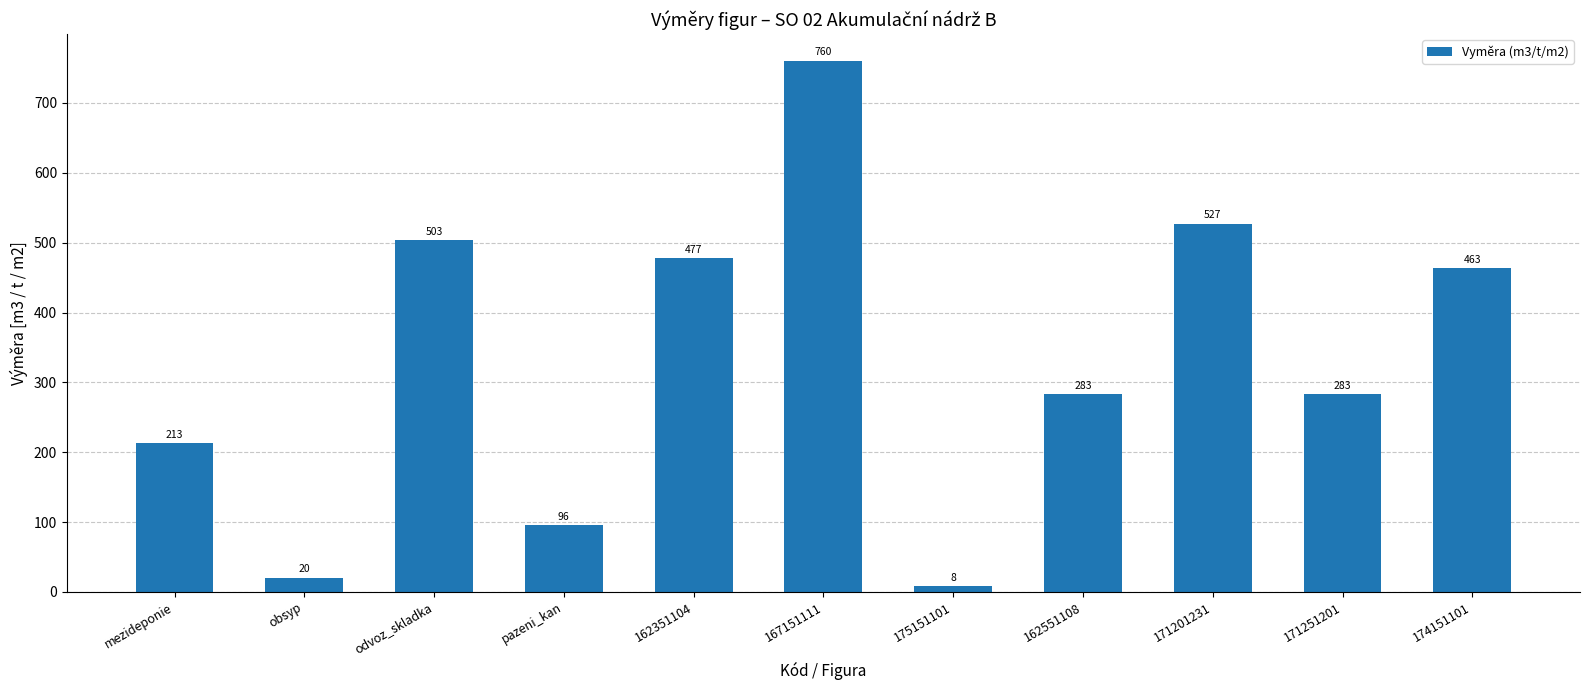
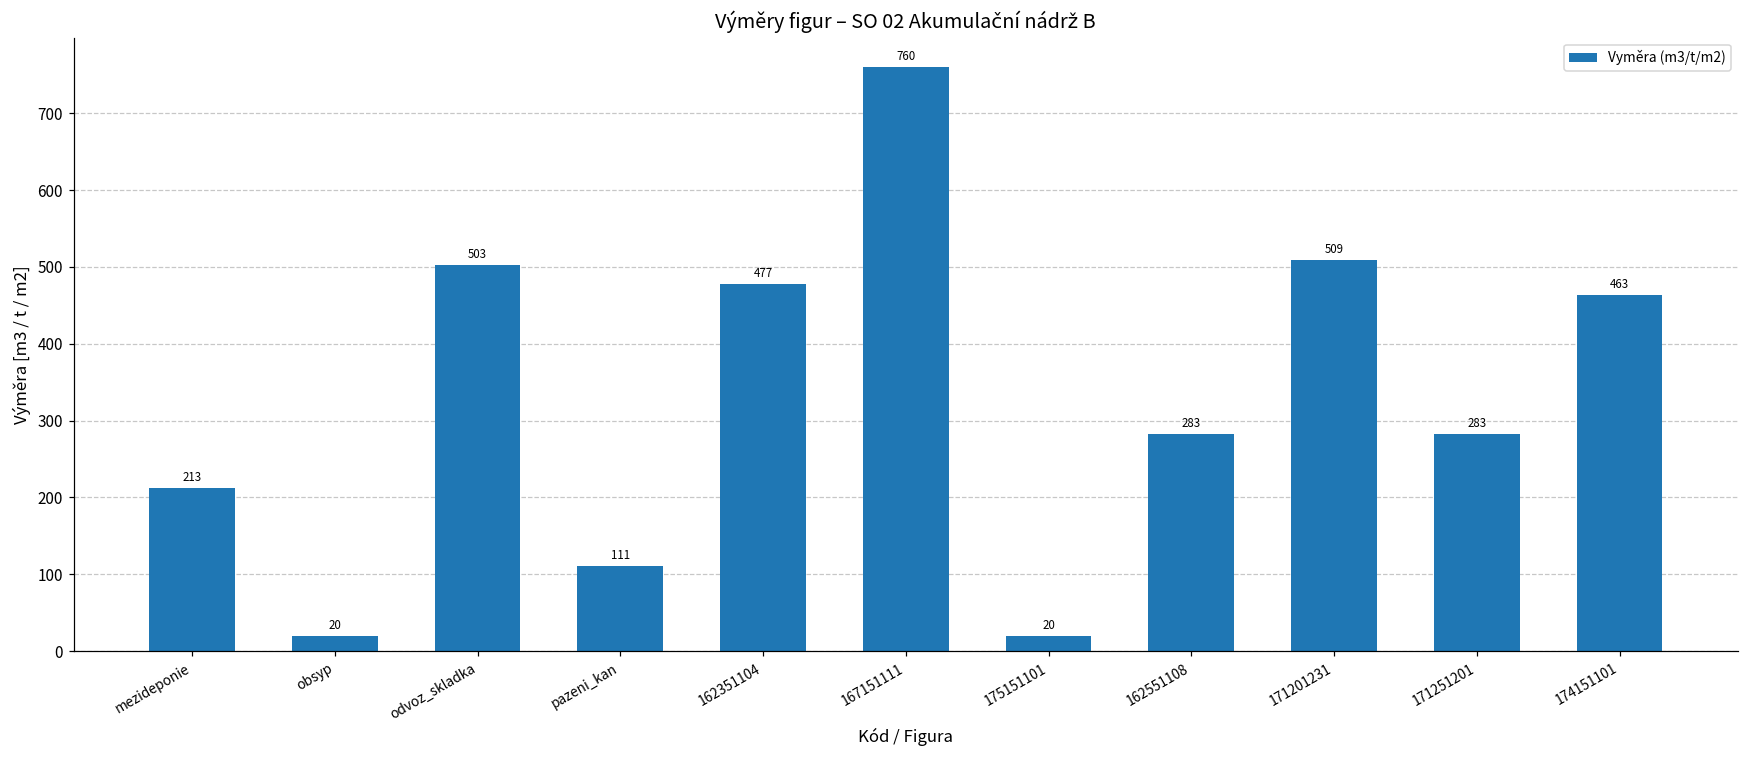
pazeni_kan: 96 -> 111
175151101: 8 -> 20
171201231: 527 -> 509
